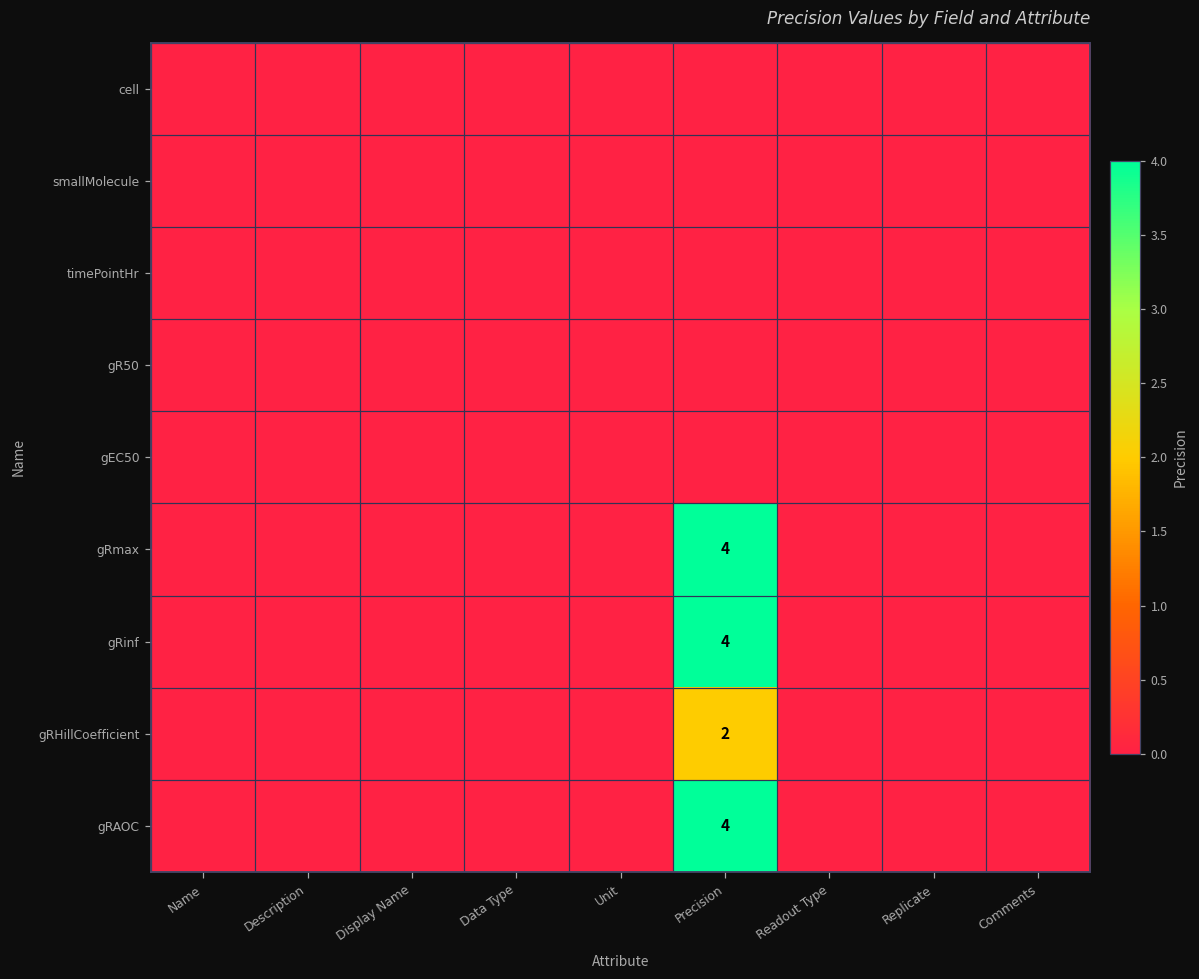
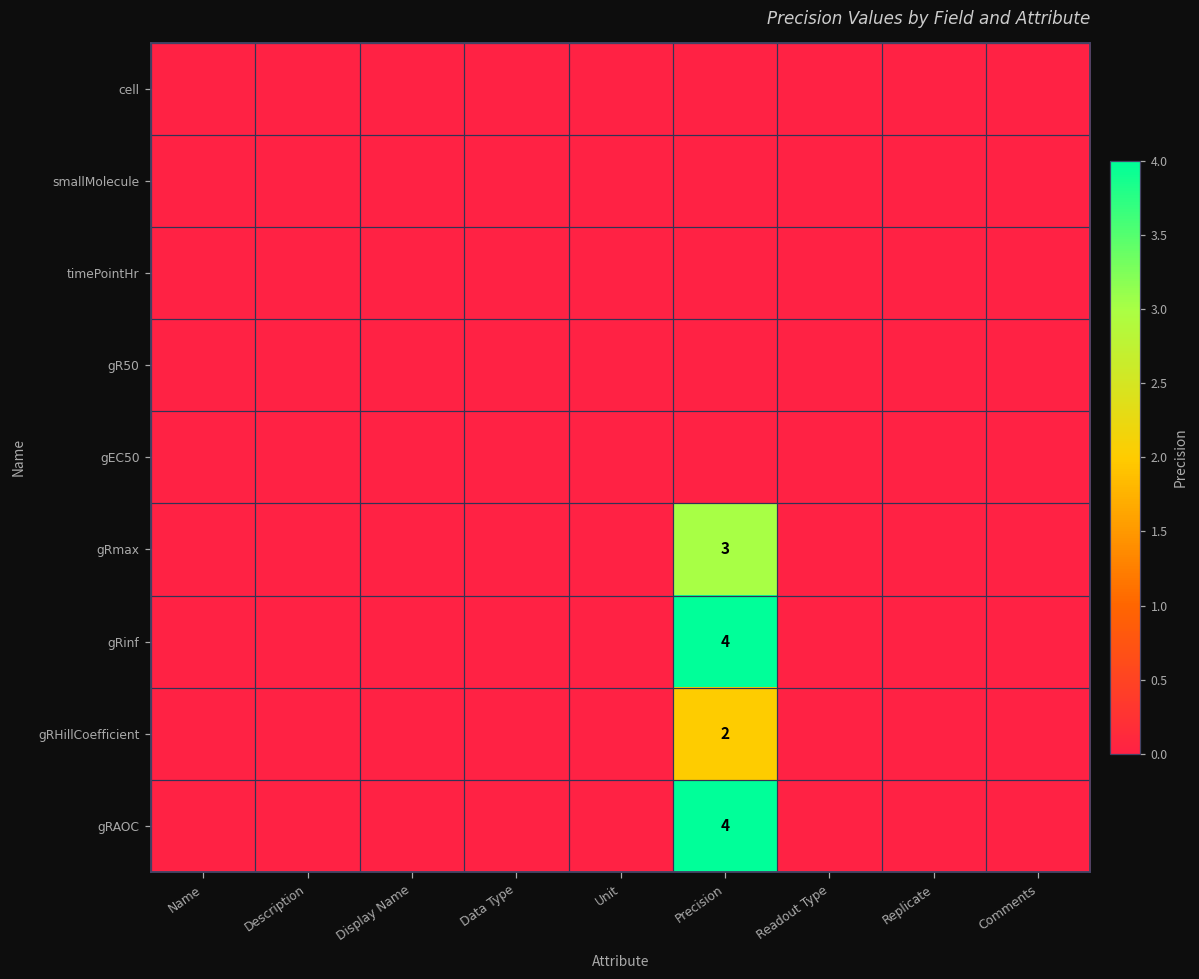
gRmax, Precision: 4 -> 3
